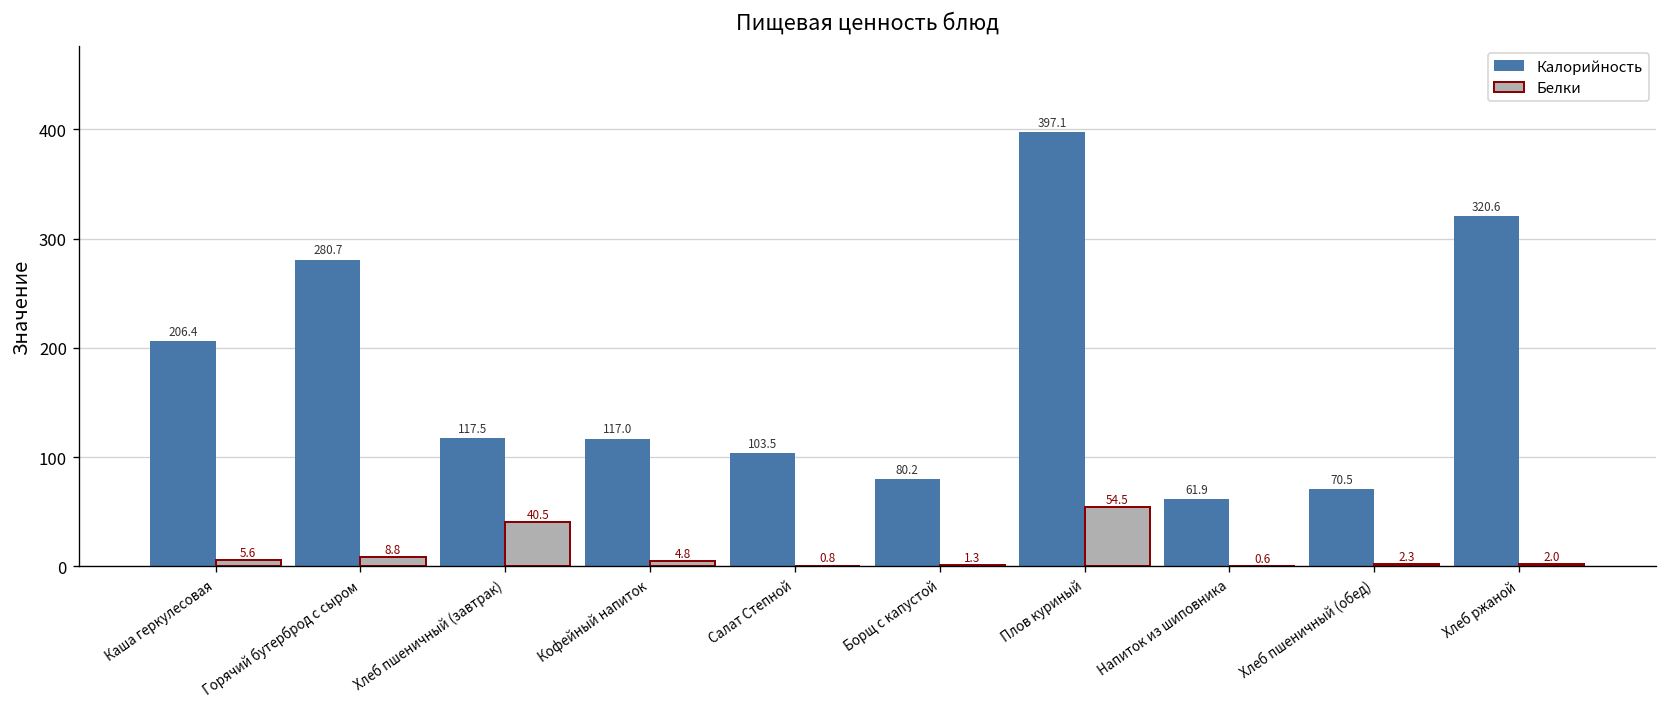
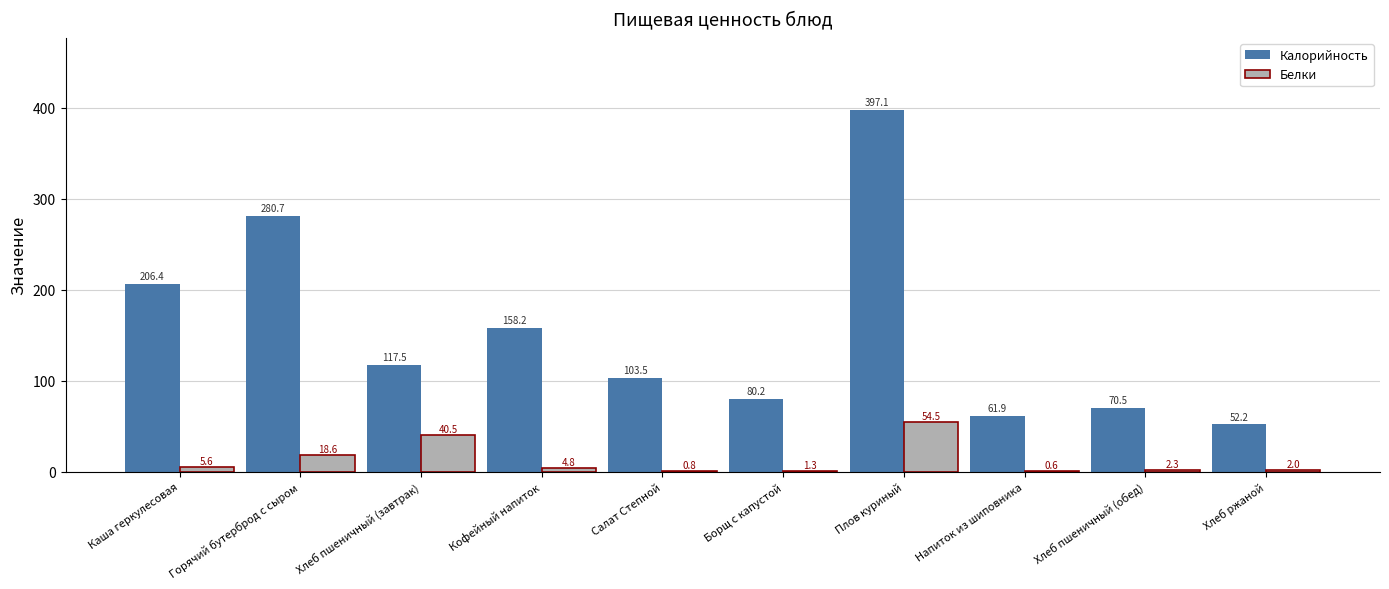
Белки, Горячий бутерброд с сыром: 8.8 -> 18.6
Калорийность, Кофейный напиток: 117.0 -> 158.2
Калорийность, Хлеб ржаной: 320.6 -> 52.2
